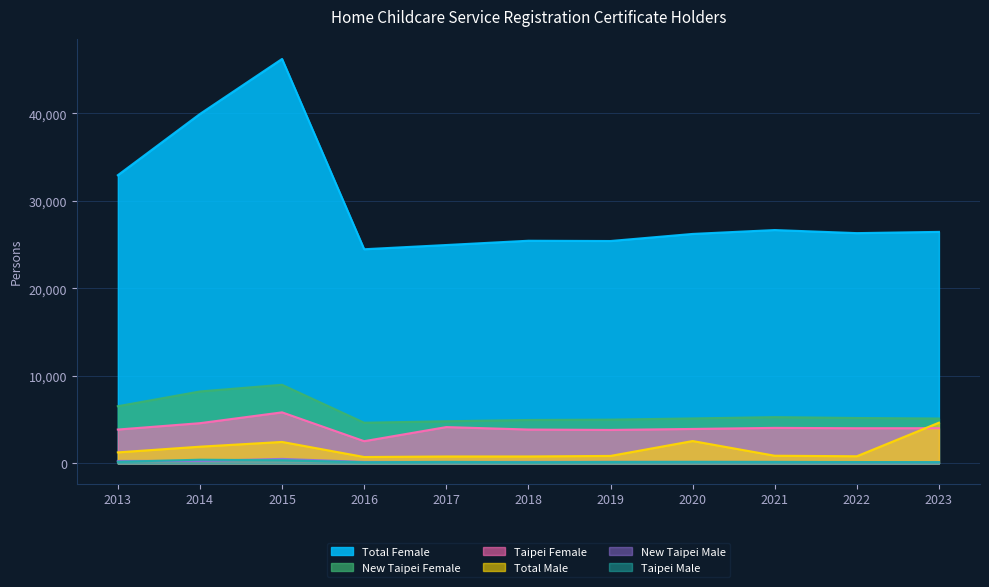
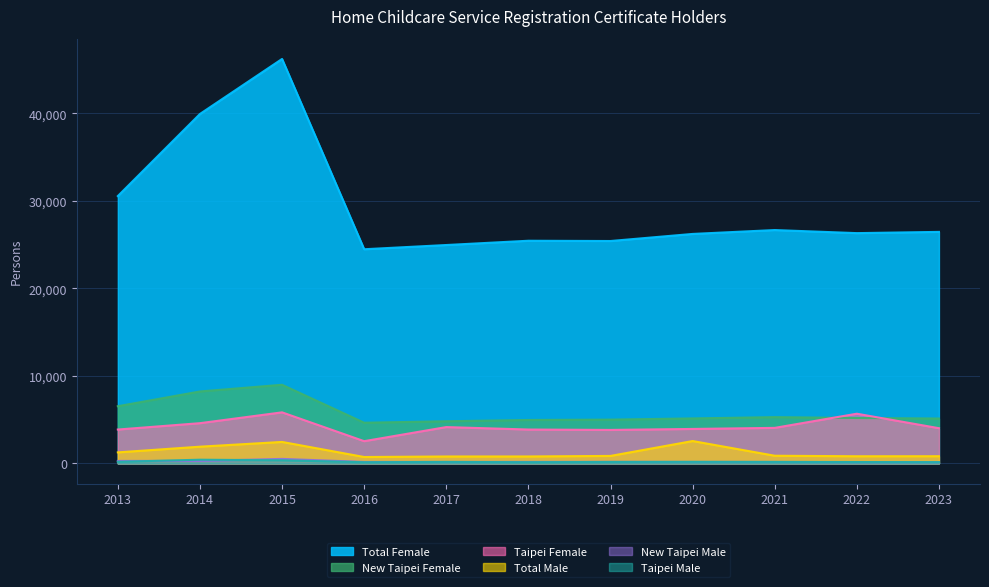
Total Female, 2013: 33,000 -> 31,000
Taipei Female, 2022: 4,000 -> 6,000
Total Male, 2023: 5,000 -> 1,000
